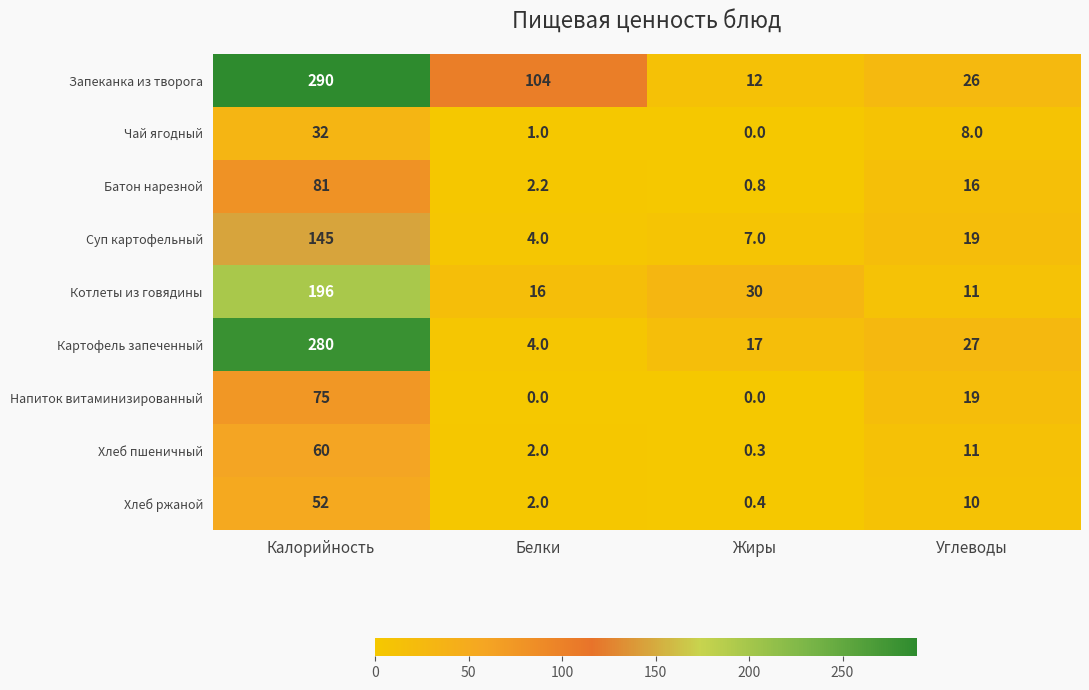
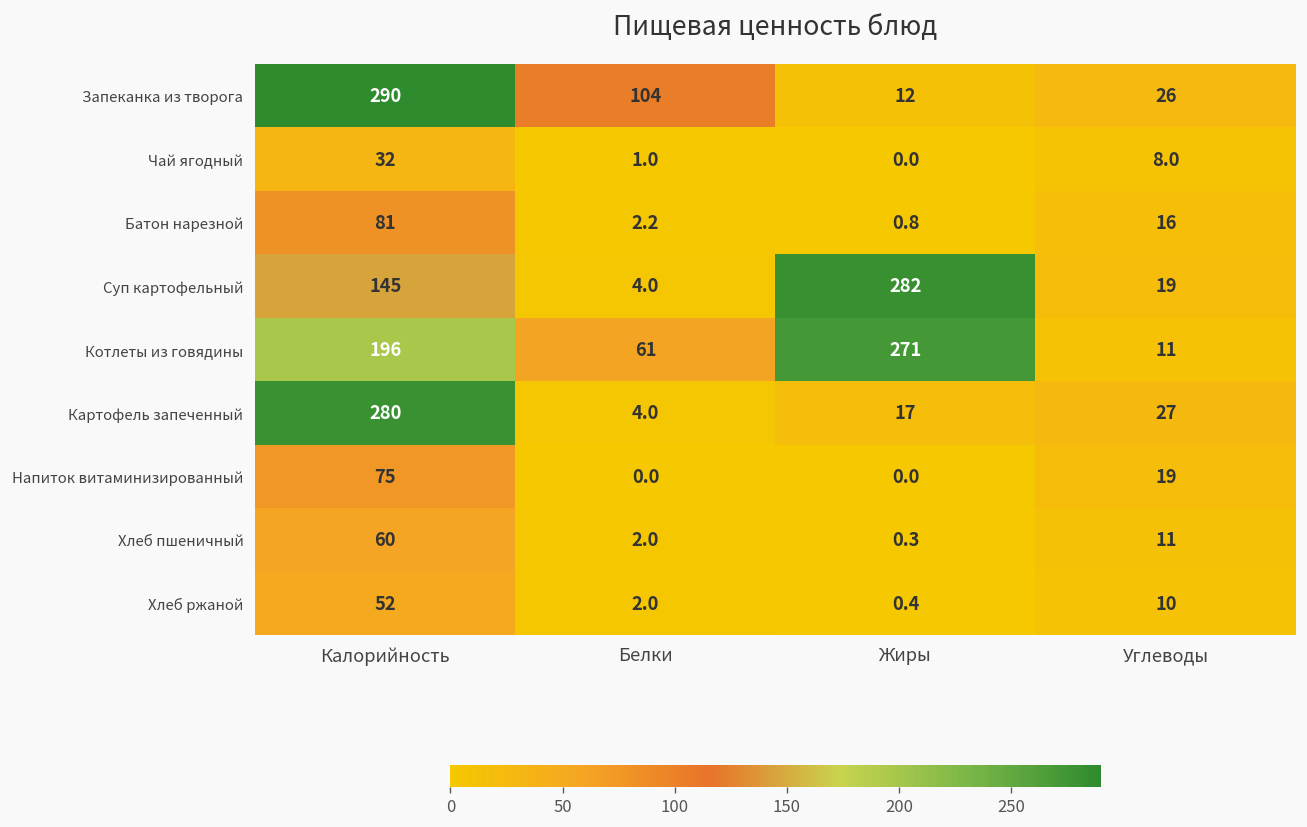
Суп картофельный, Жиры: 7.0 -> 282
Котлеты из говядины, Белки: 16 -> 61
Котлеты из говядины, Жиры: 30 -> 271
